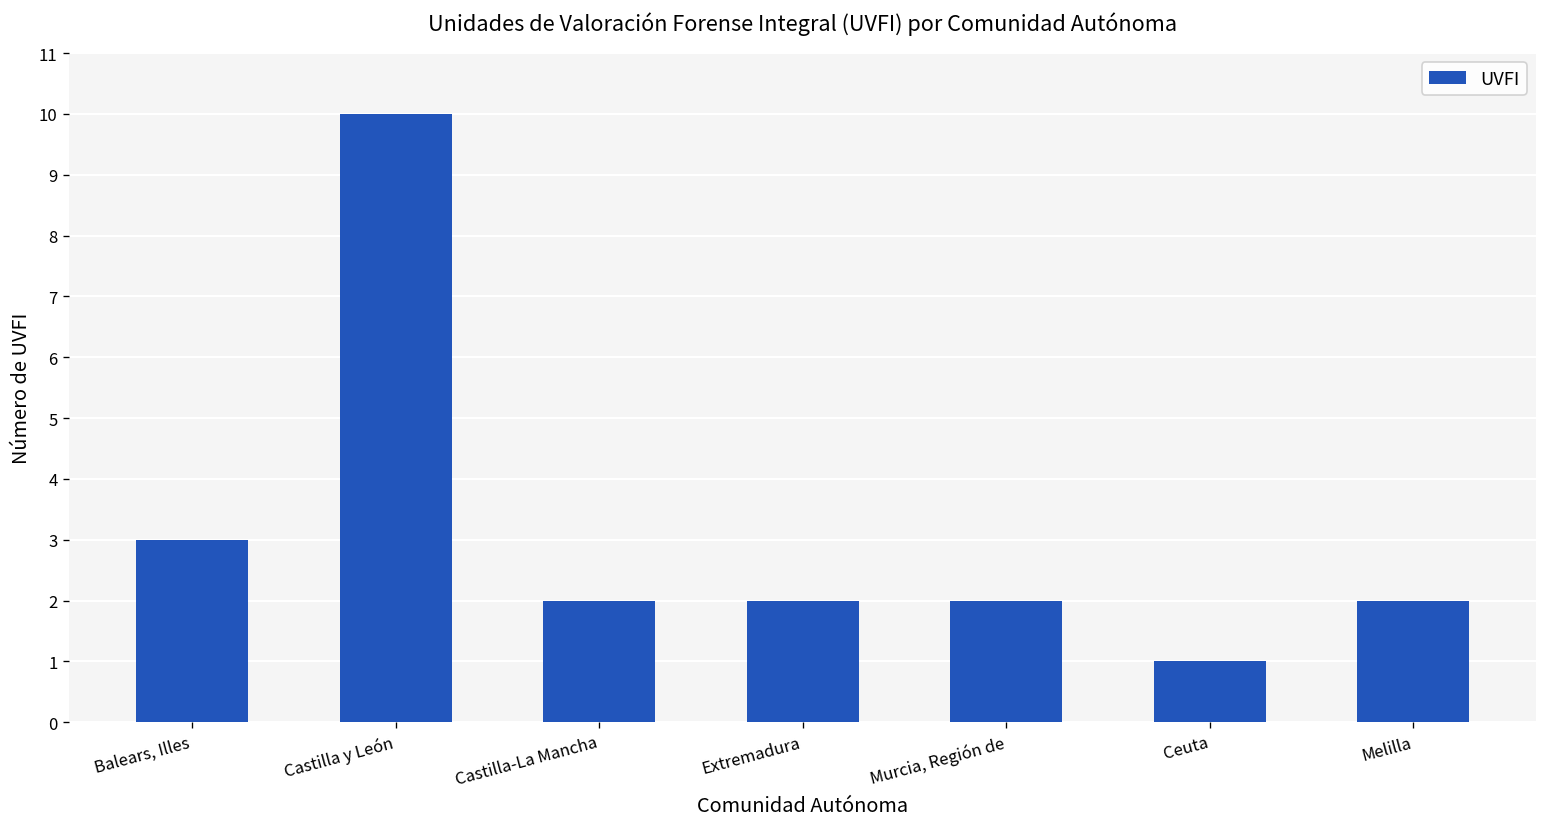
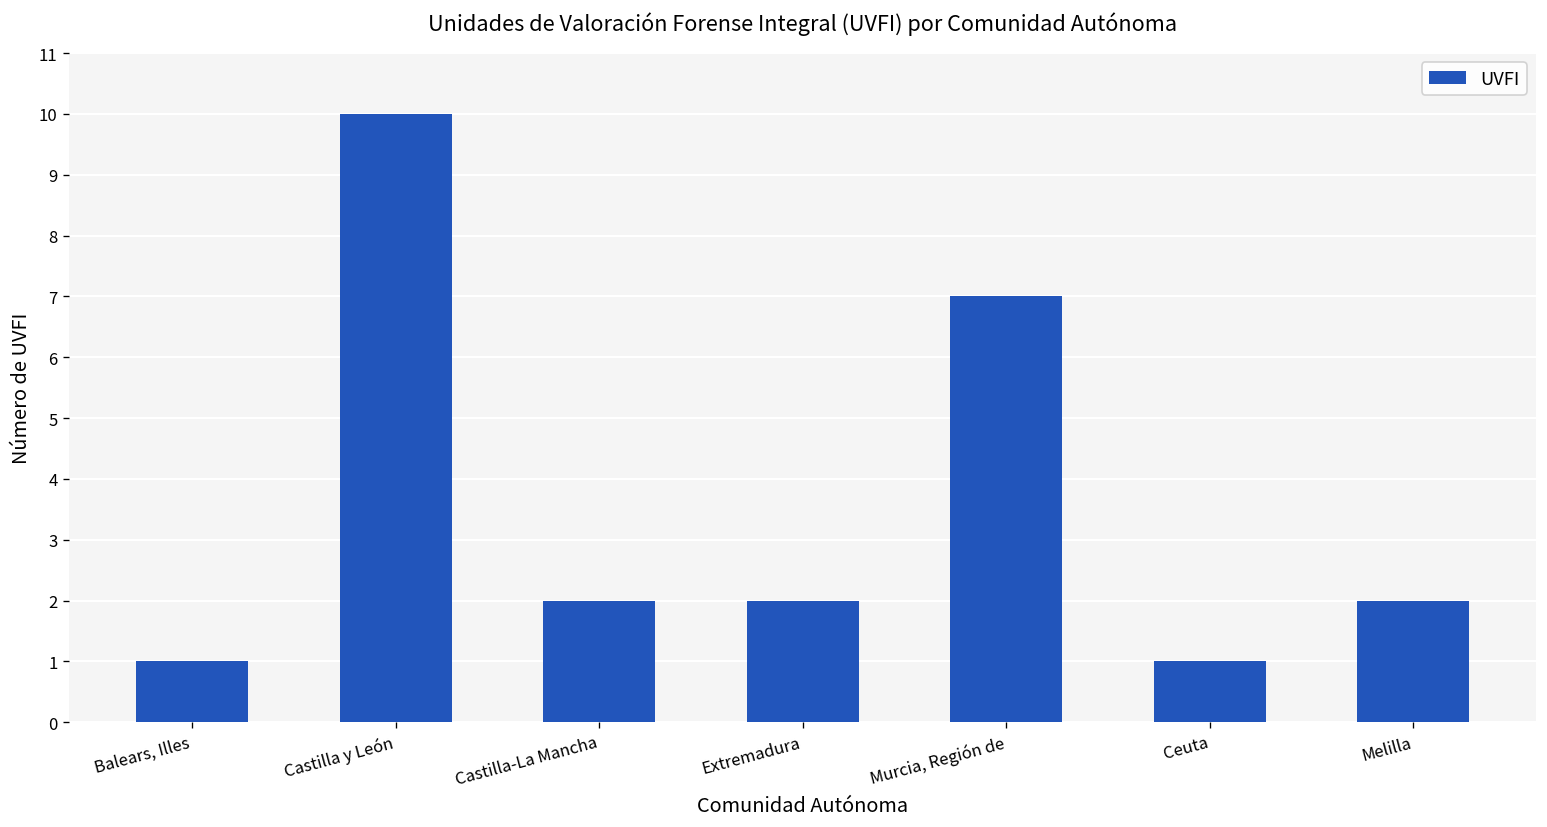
Balears, Illes: 3 -> 1
Murcia, Región de: 2 -> 7
